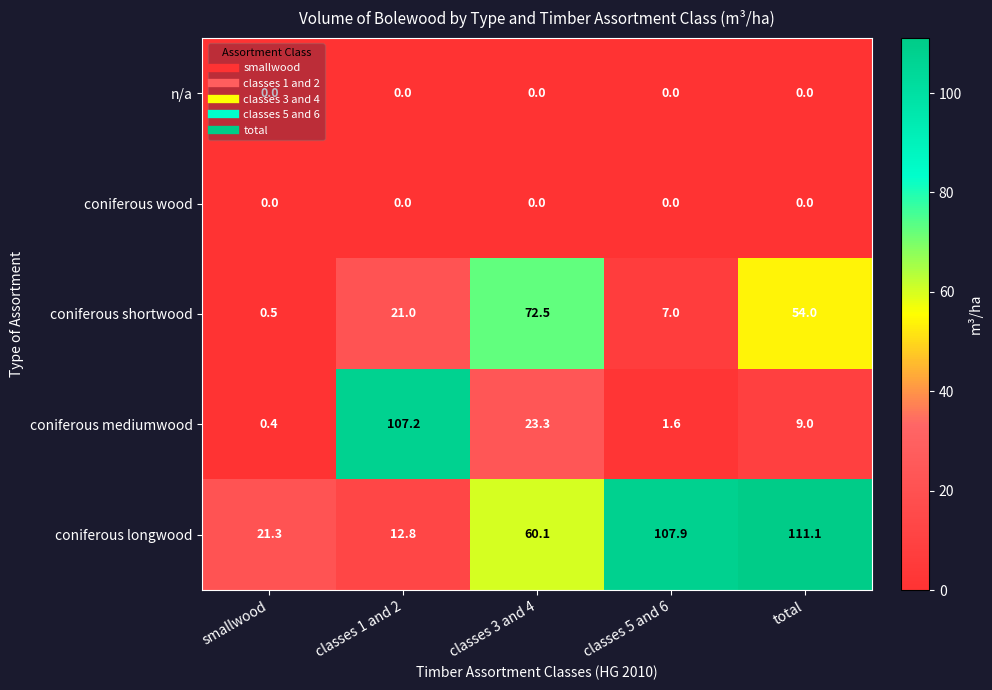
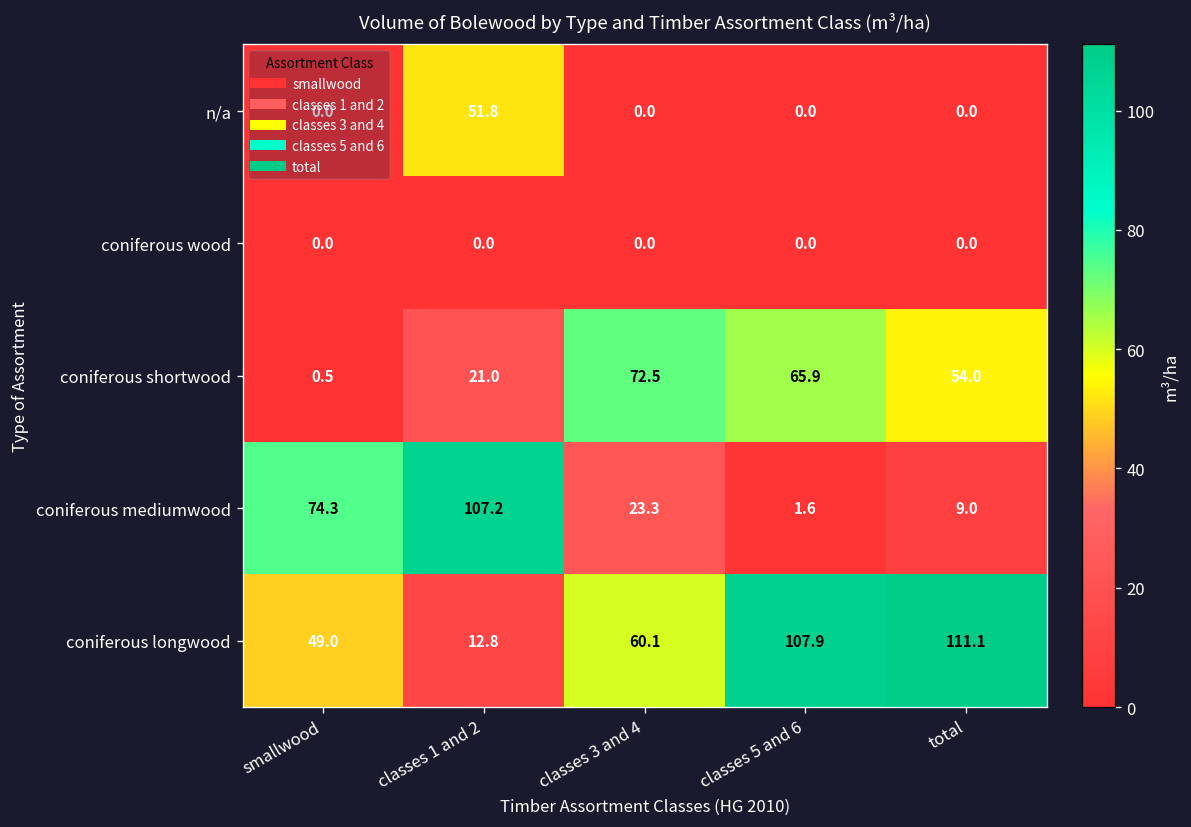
n/a, classes 1 and 2: 0.0 -> 51.8
coniferous shortwood, classes 5 and 6: 7.0 -> 65.9
coniferous mediumwood, smallwood: 0.4 -> 74.3
coniferous longwood, smallwood: 21.3 -> 49.0
